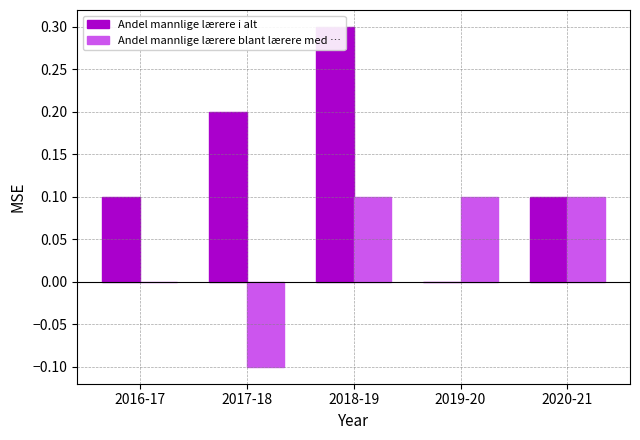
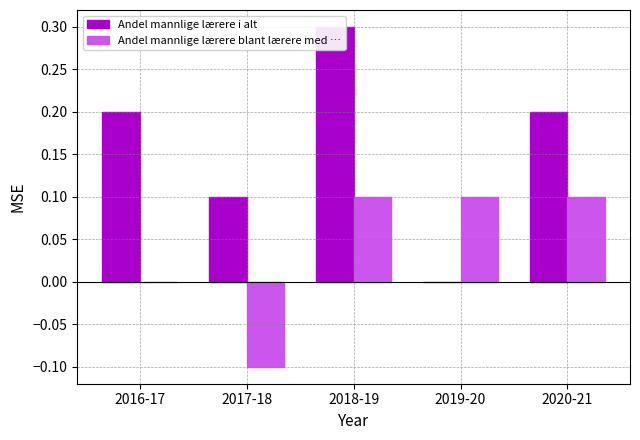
Andel mannlige lærere i alt, 2016-17: 0.10 -> 0.20
Andel mannlige lærere i alt, 2017-18: 0.20 -> 0.10
Andel mannlige lærere i alt, 2020-21: 0.10 -> 0.20
